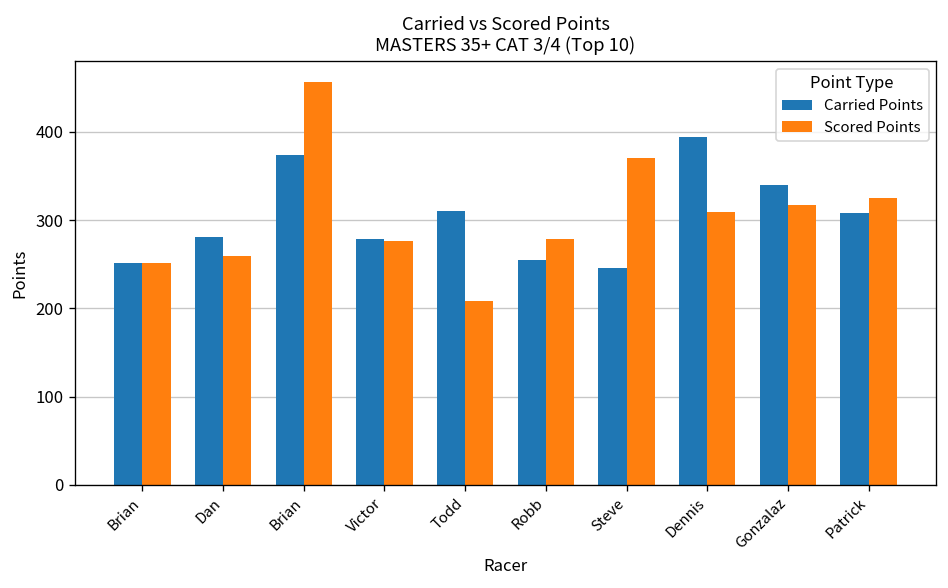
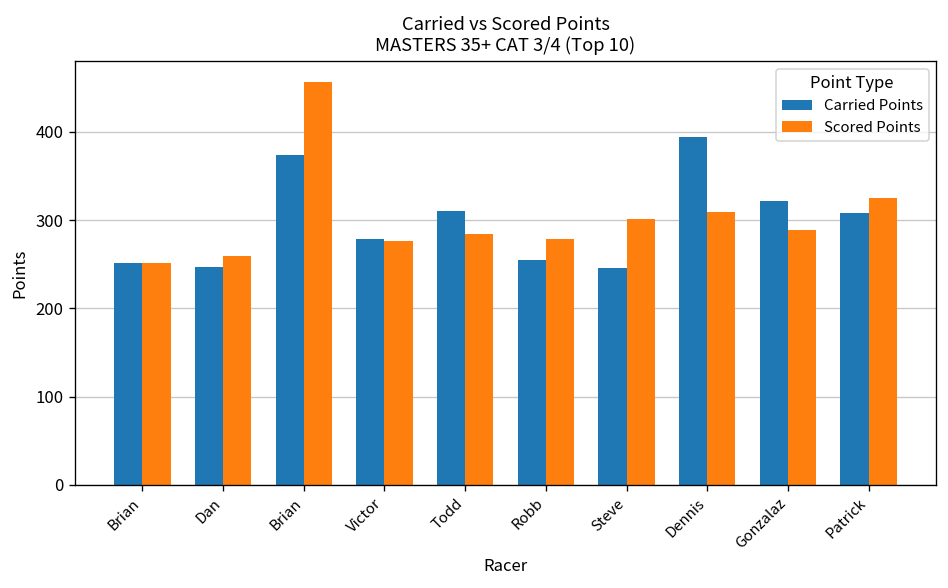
Carried Points, Dan: 280 -> 250
Scored Points, Todd: 210 -> 280
Scored Points, Steve: 370 -> 300
Carried Points, Gonzalaz: 340 -> 320
Scored Points, Gonzalaz: 320 -> 290
